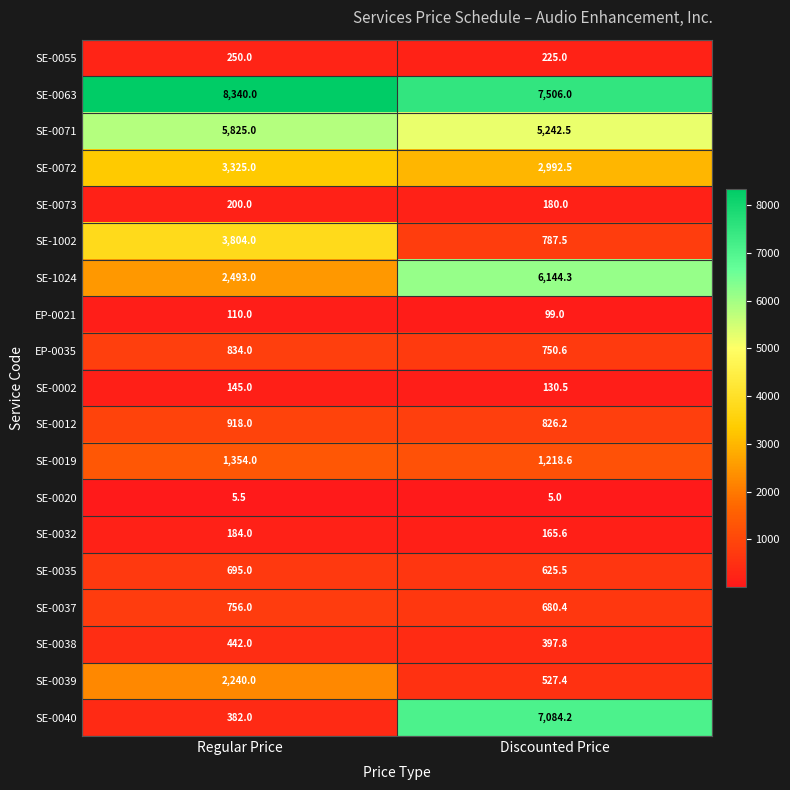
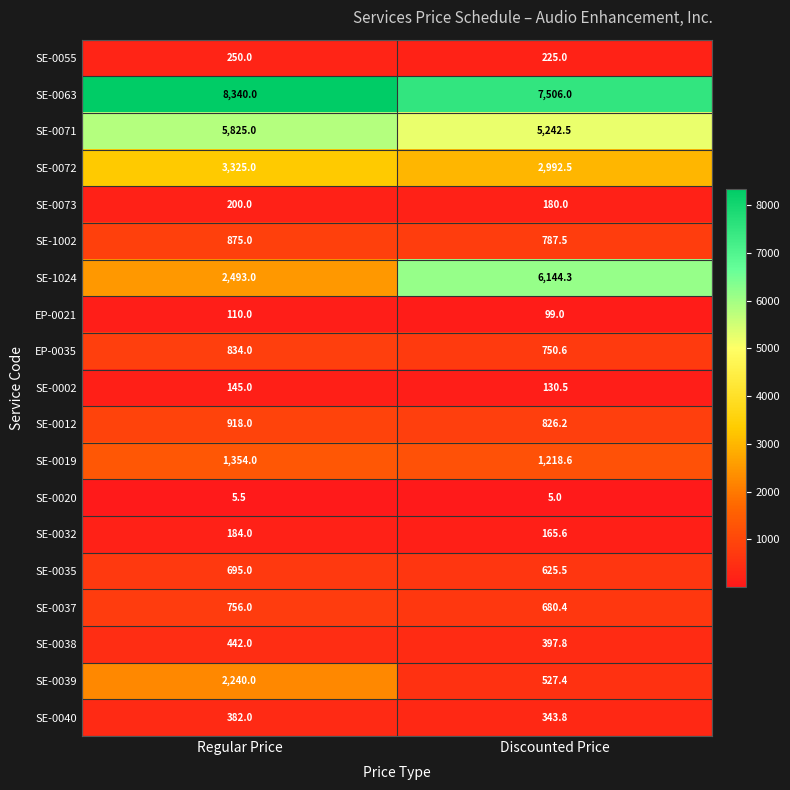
SE-1002, Regular Price: 3,804.0 -> 875.0
SE-0040, Discounted Price: 7,084.2 -> 343.8
